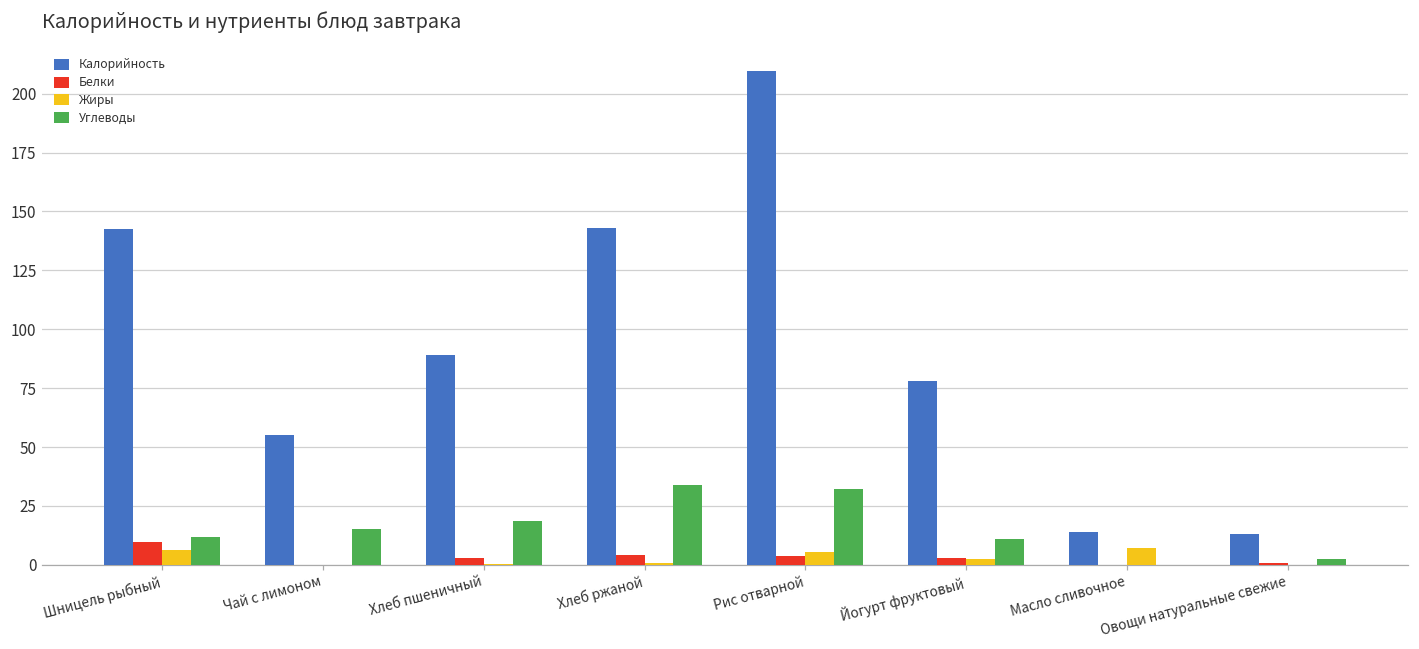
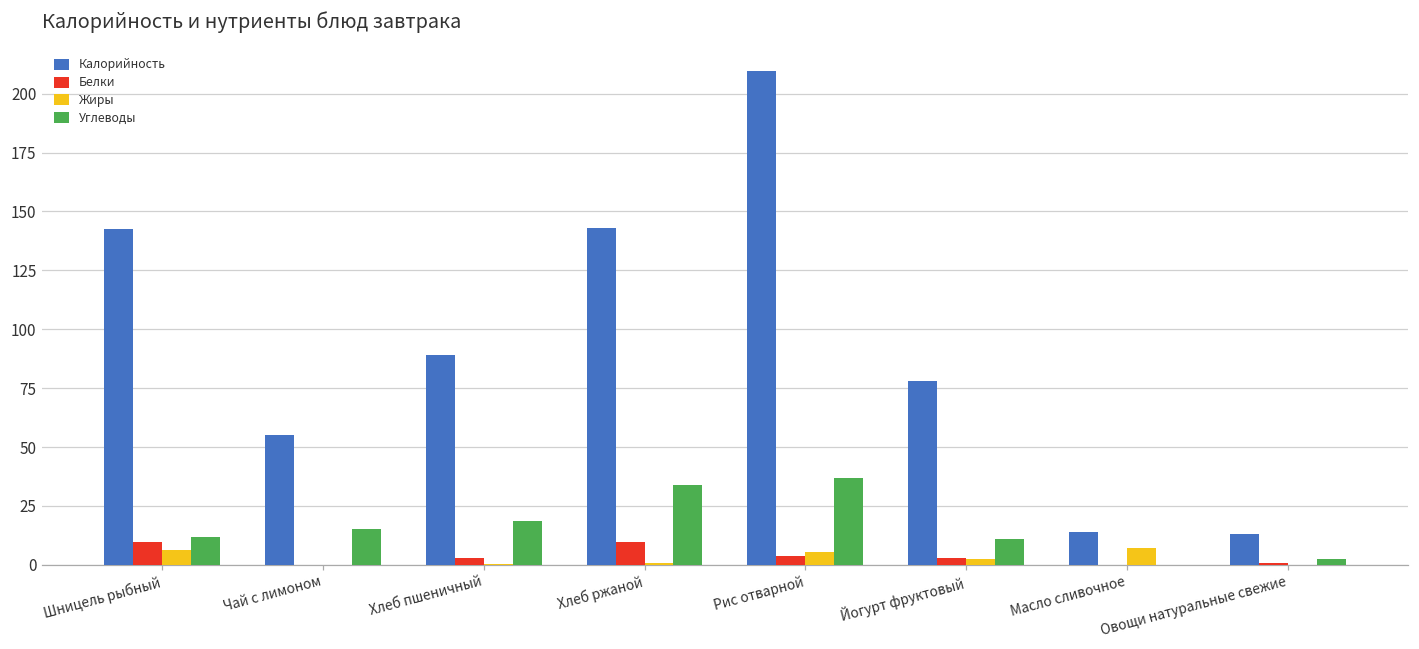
Белки, Хлеб ржаной: 4 -> 10
Углеводы, Рис отварной: 32 -> 37
